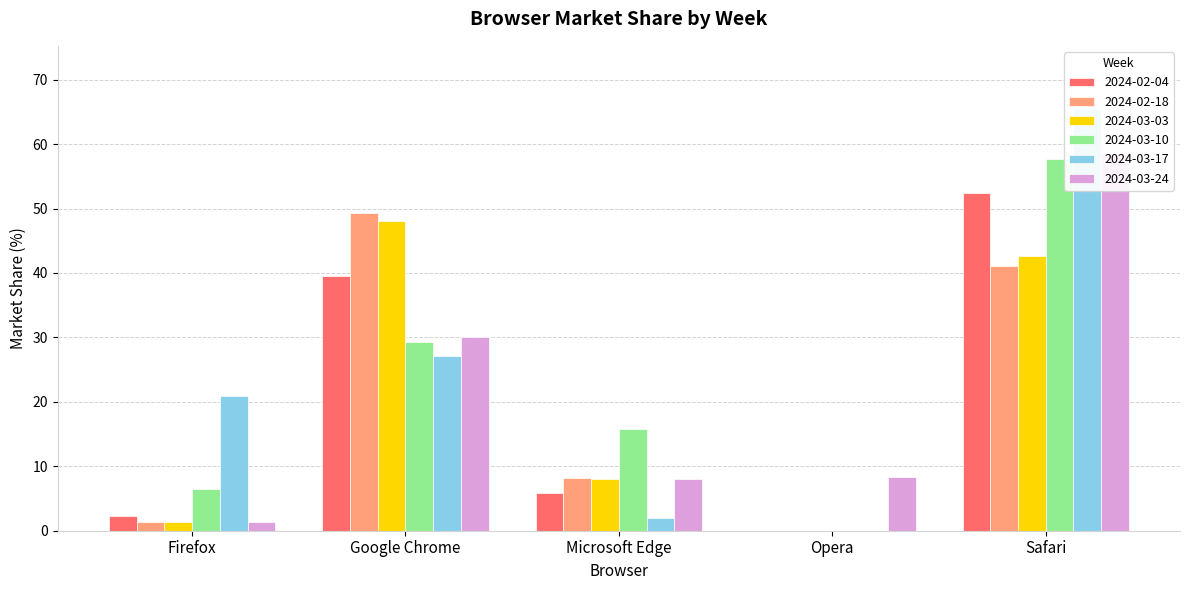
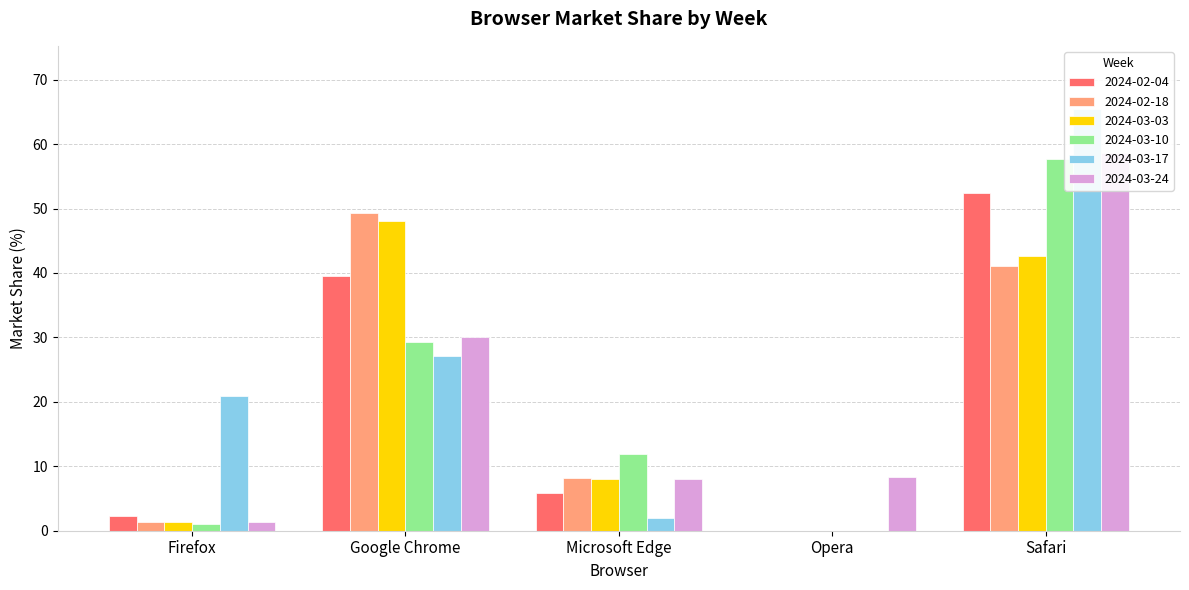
2024-03-10, Firefox: 7 -> 1
2024-03-10, Microsoft Edge: 16 -> 12
